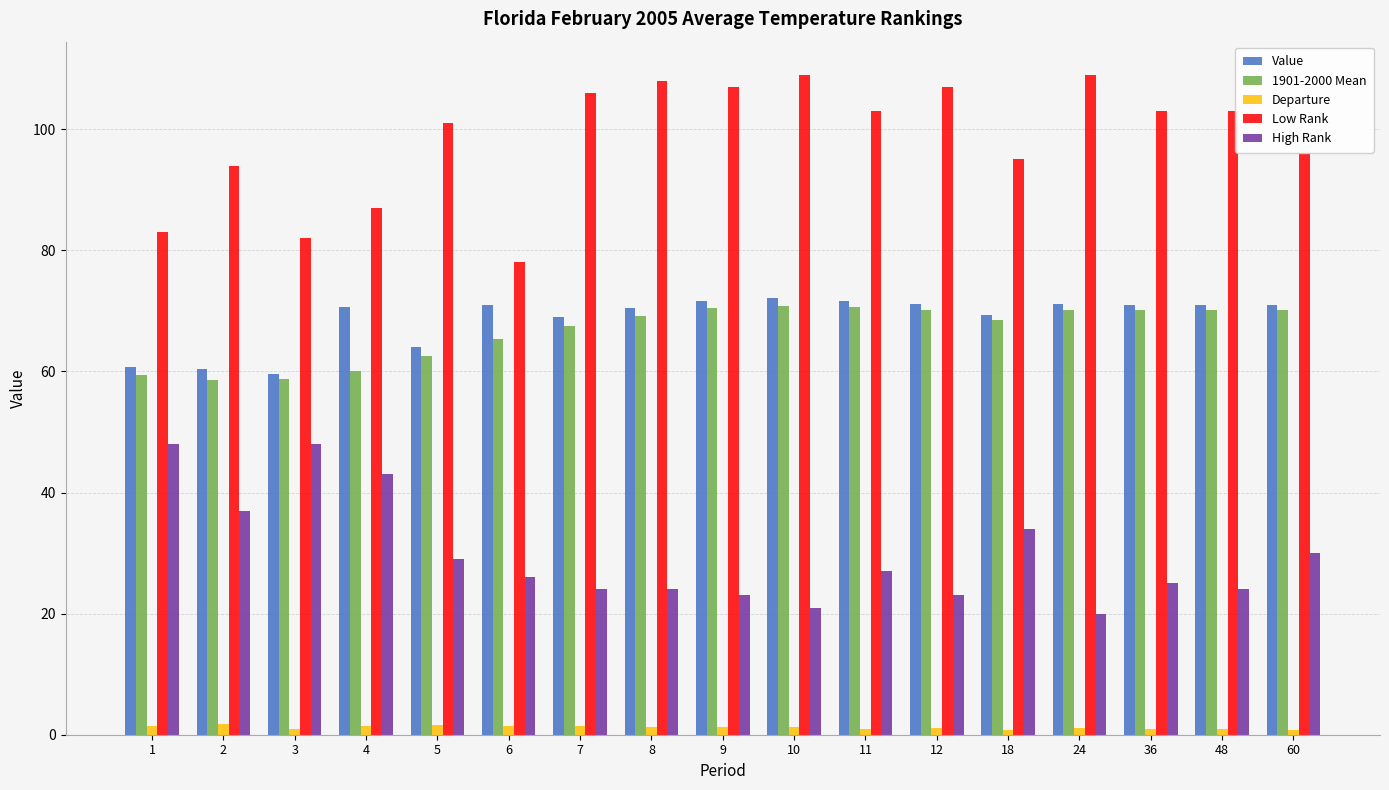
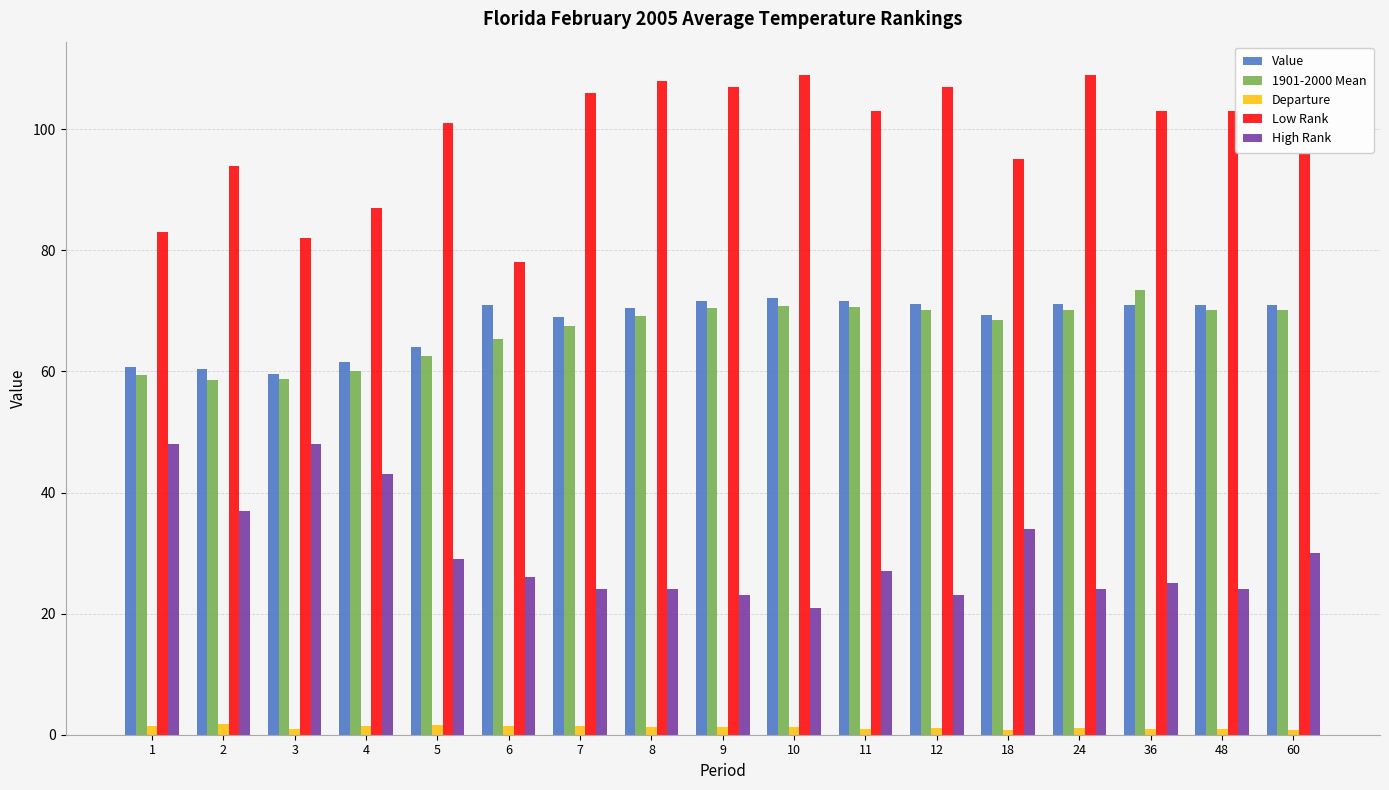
Value, 4: 71 -> 62
High Rank, 24: 20 -> 24
1901-2000 Mean, 36: 70 -> 74
